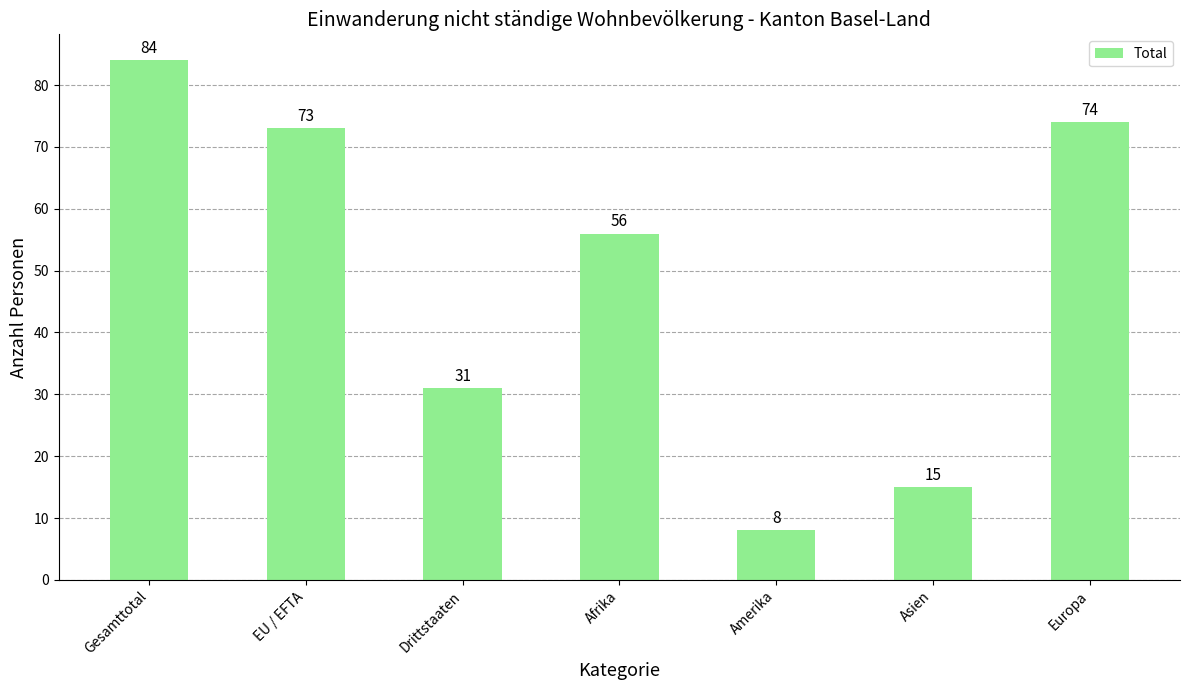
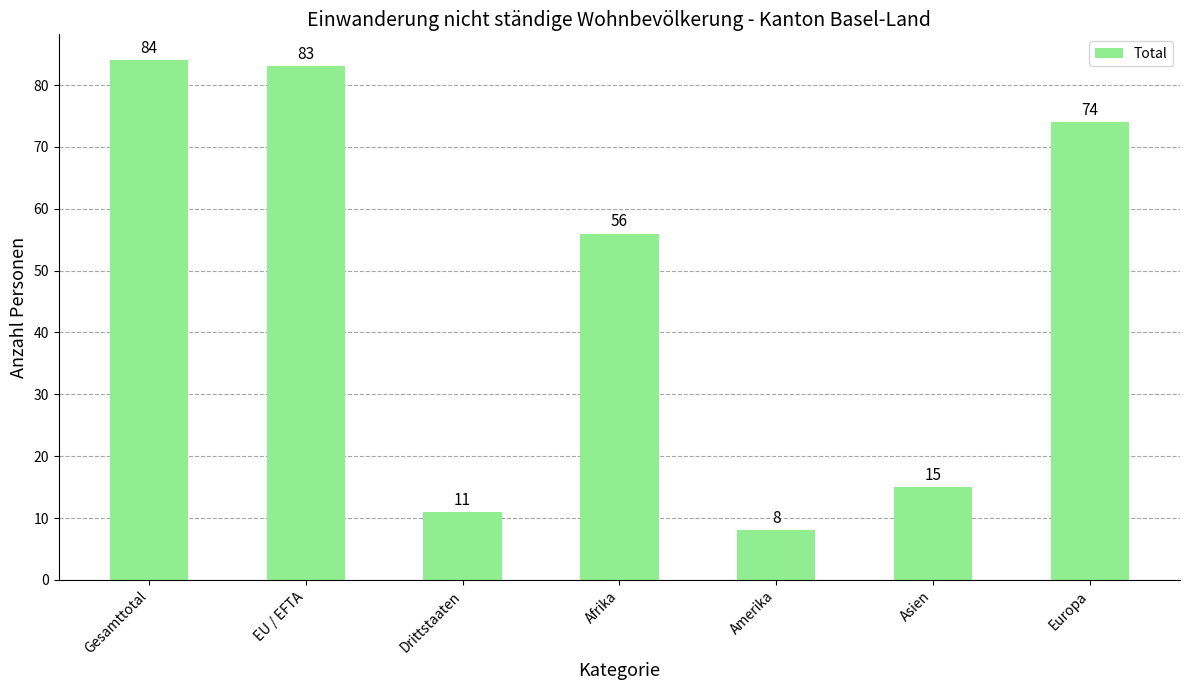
EU / EFTA: 73 -> 83
Drittstaaten: 31 -> 11
